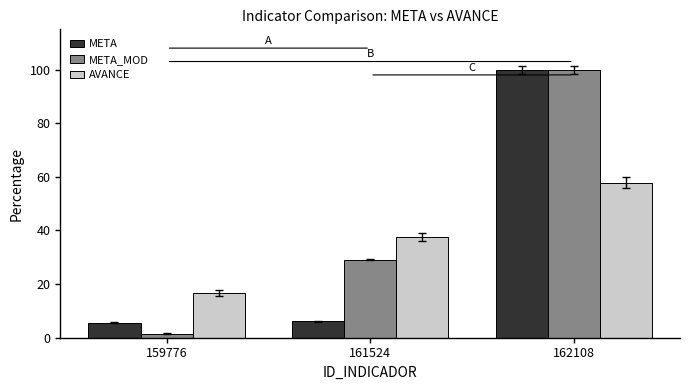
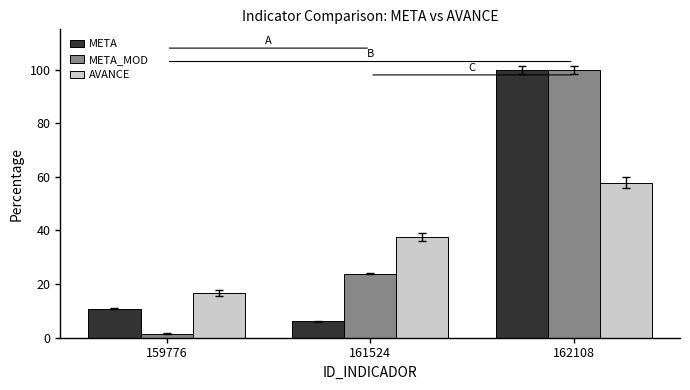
META, 159776: 6 -> 11
META_MOD, 161524: 29 -> 24
